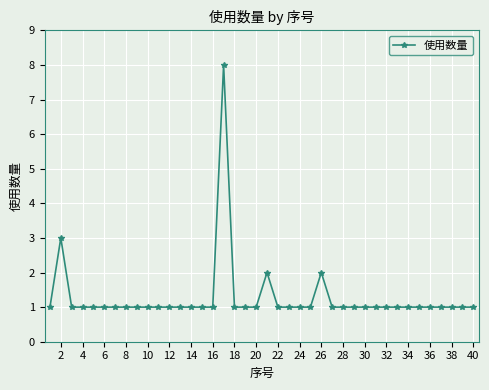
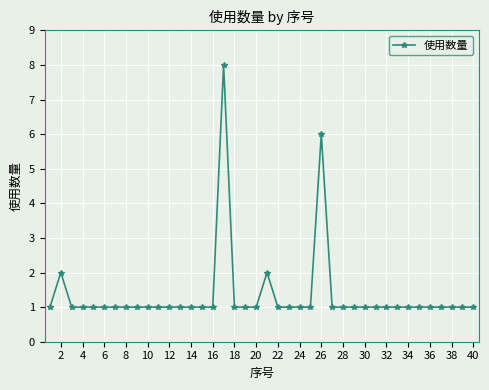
2: 3 -> 2
26: 2 -> 6
